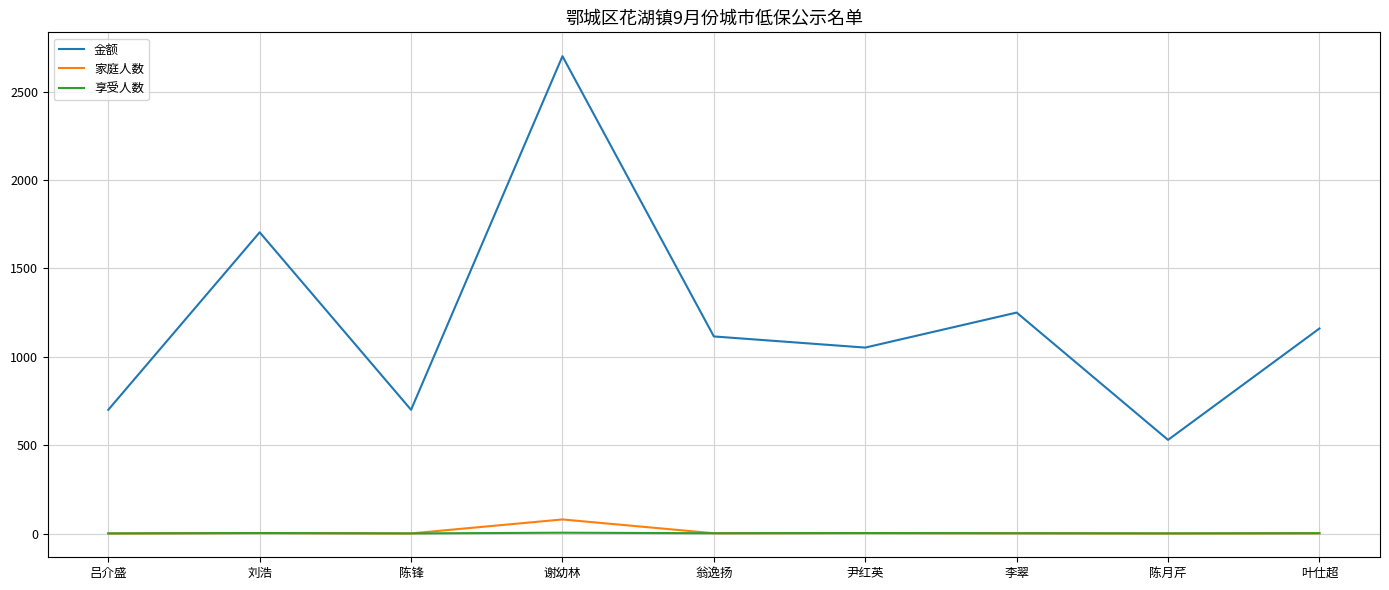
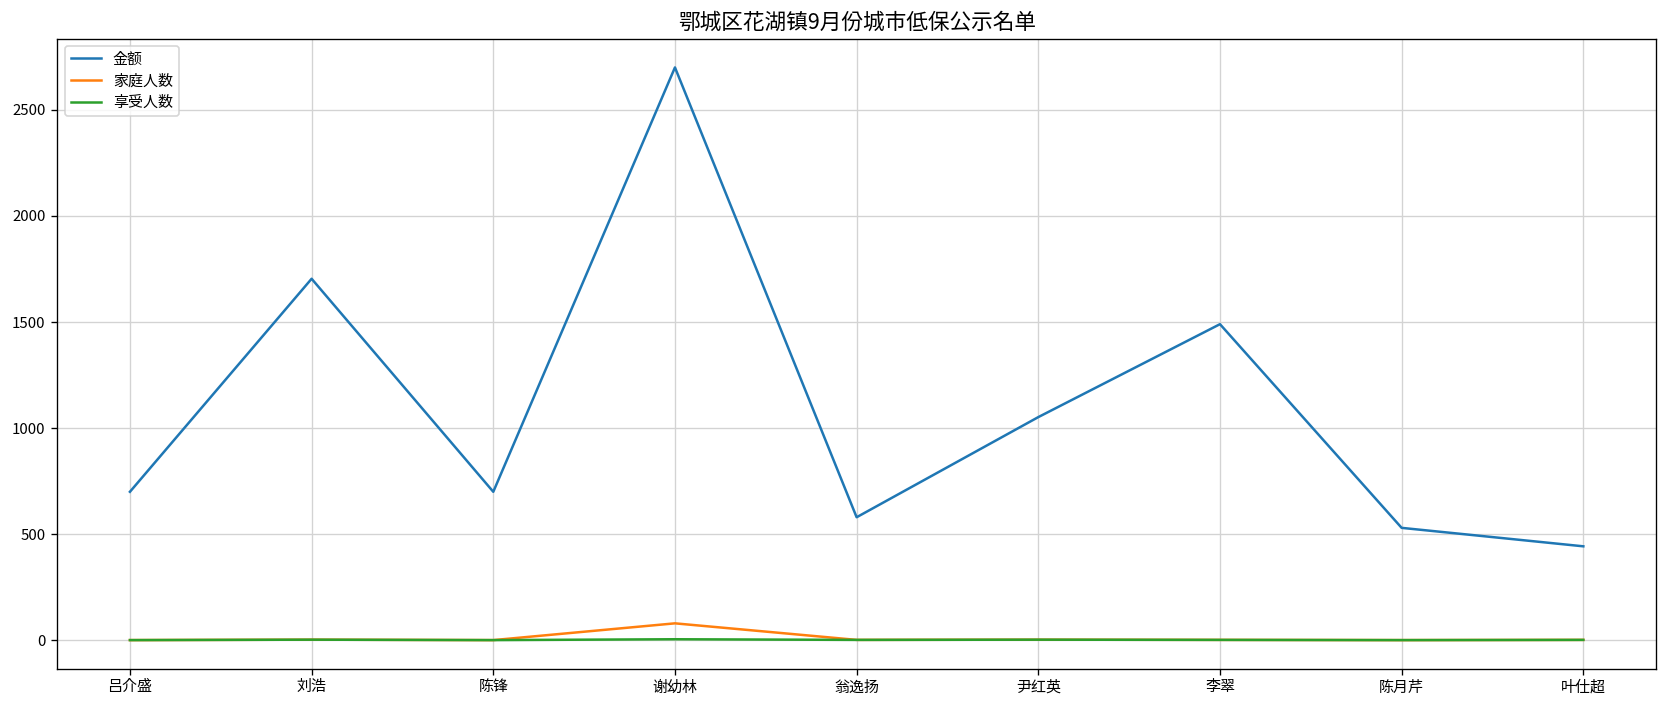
金额, 翁逸扬: 1120 -> 580
金额, 李翠: 1250 -> 1490
金额, 叶仕超: 1160 -> 440
